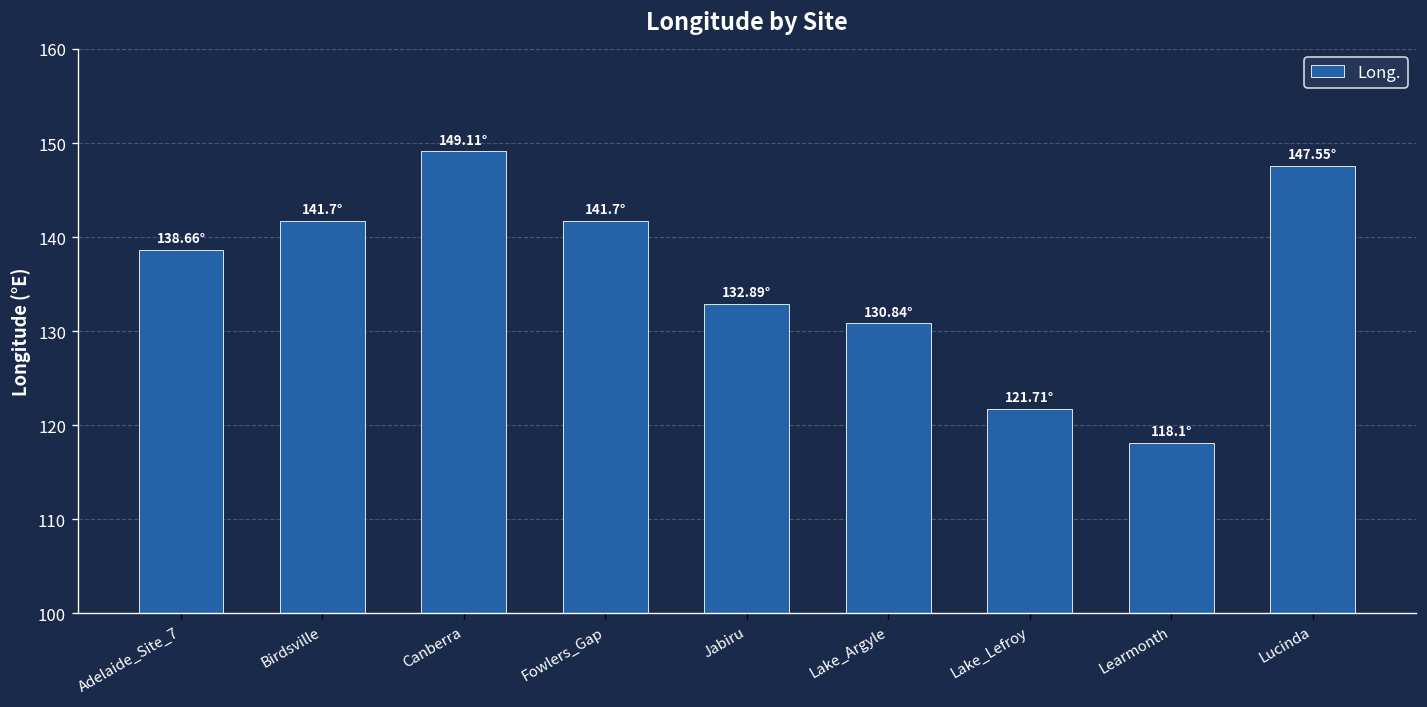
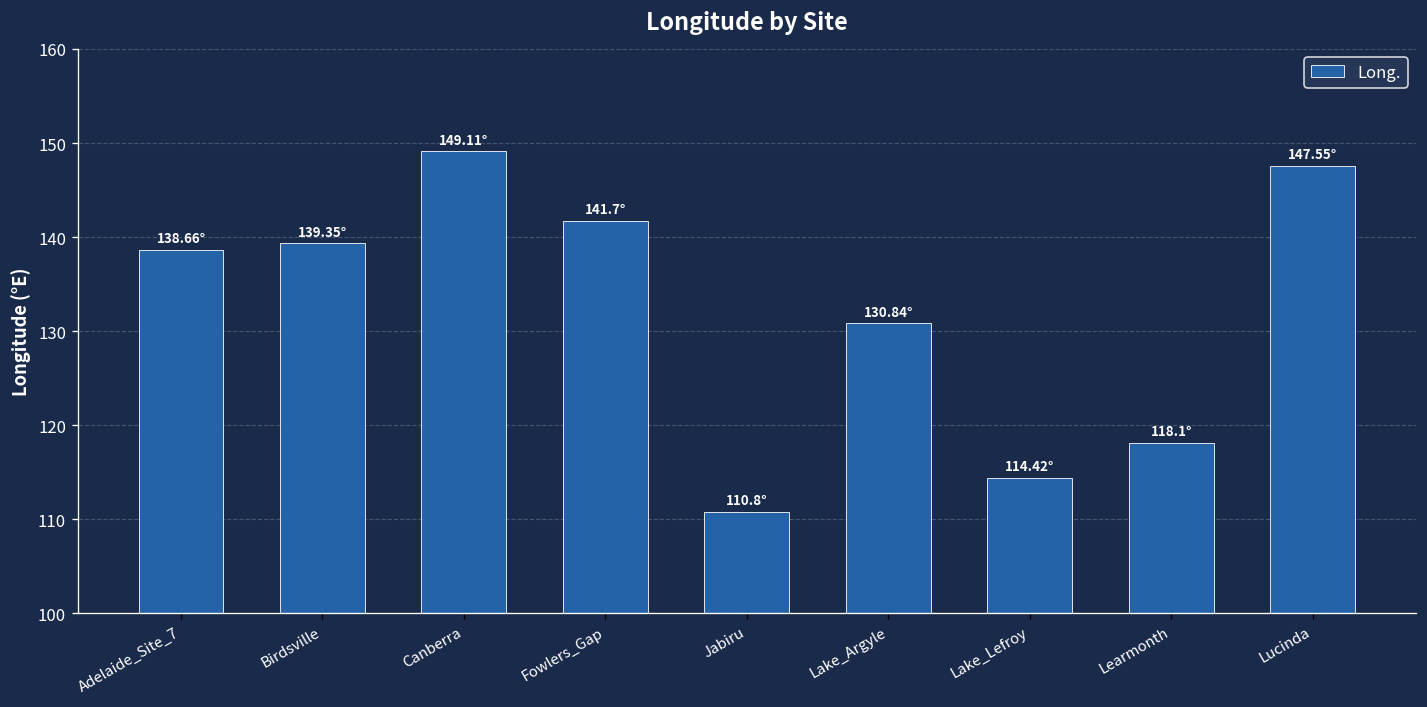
Birdsville: 141.7° -> 139.35°
Jabiru: 132.89° -> 110.8°
Lake_Lefroy: 121.71° -> 114.42°
